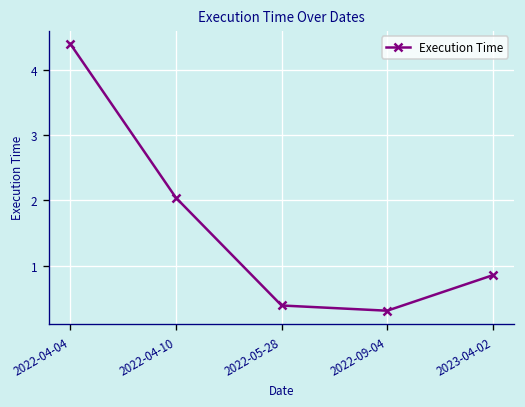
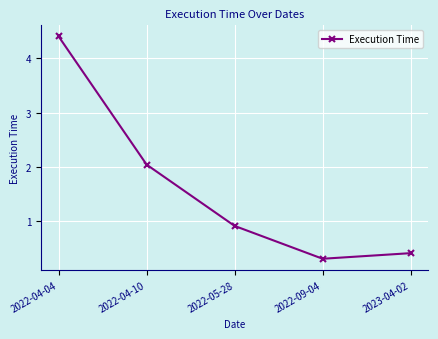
2022-05-28: 0.4 -> 0.9
2023-04-02: 0.9 -> 0.4
